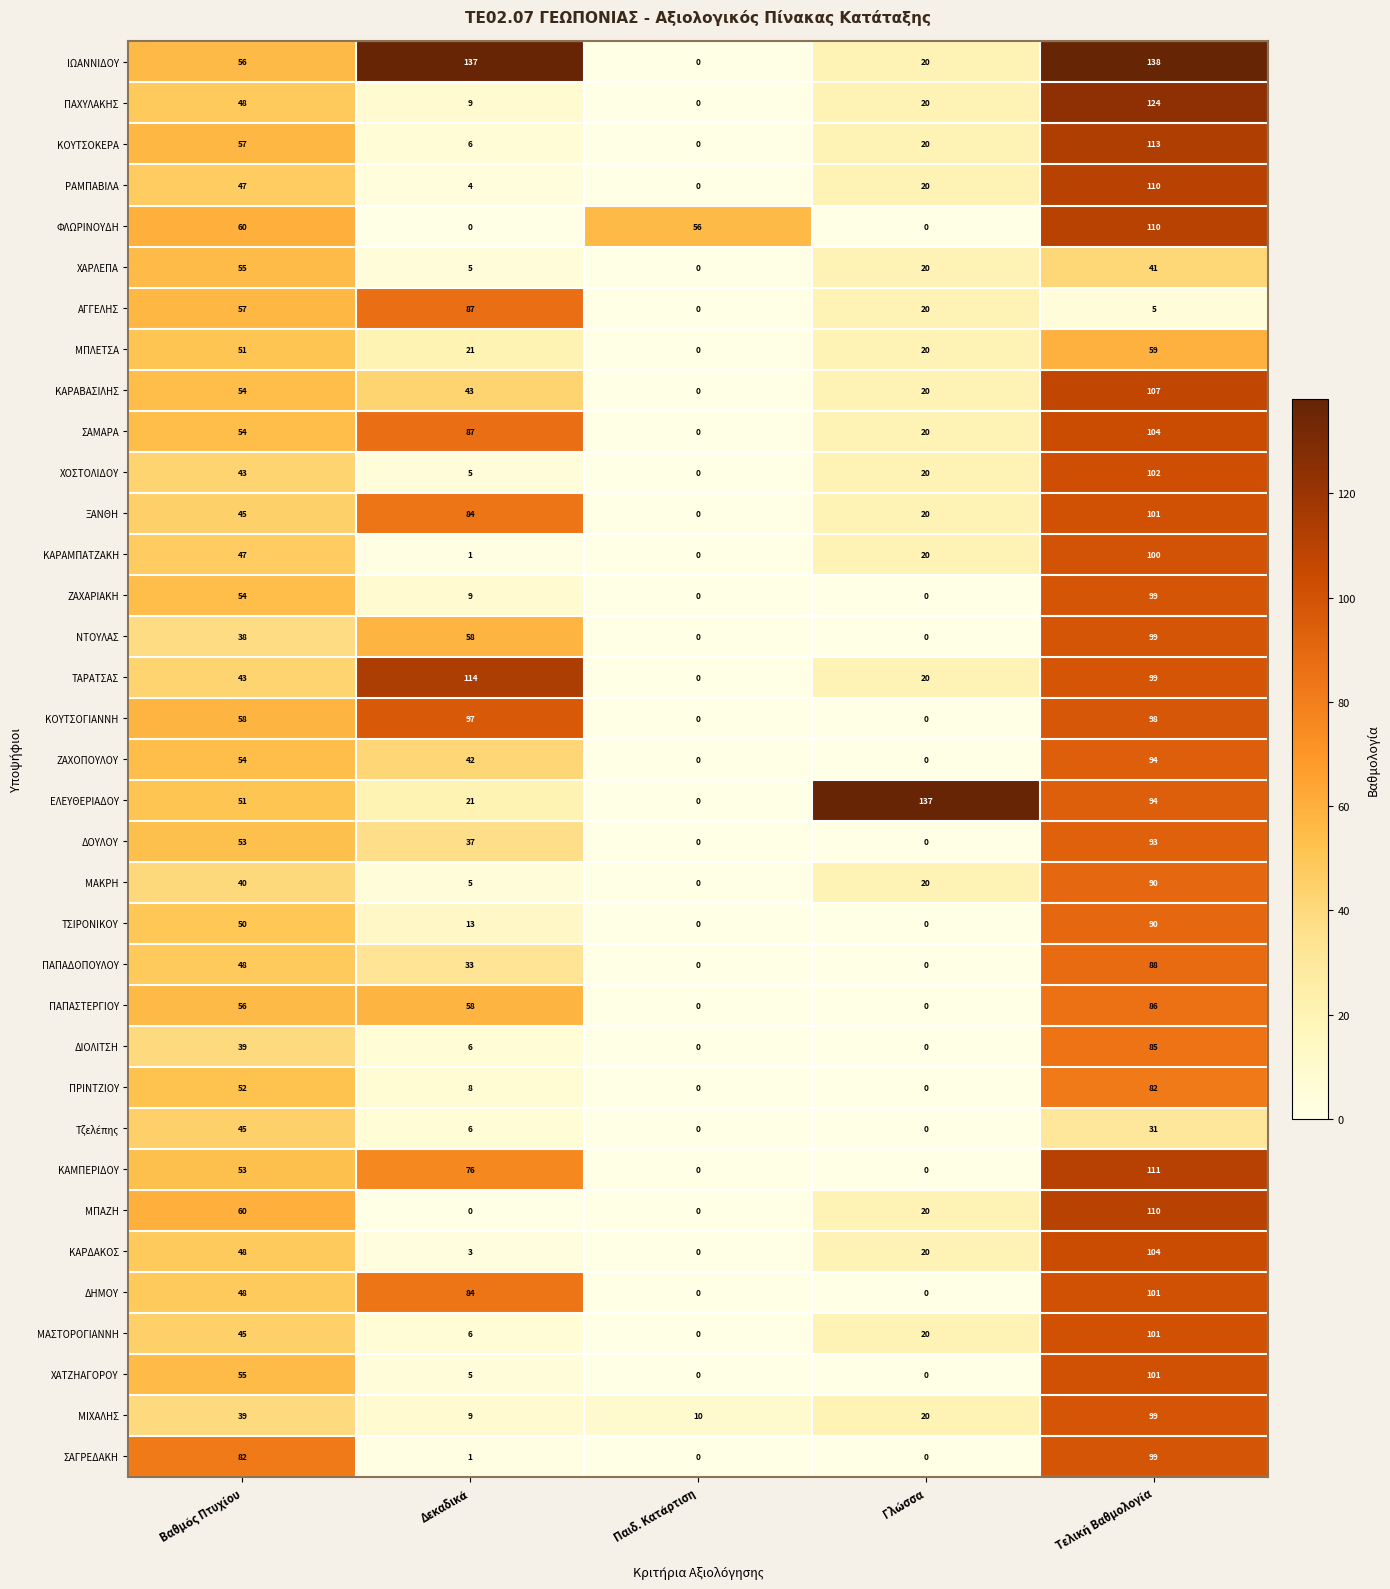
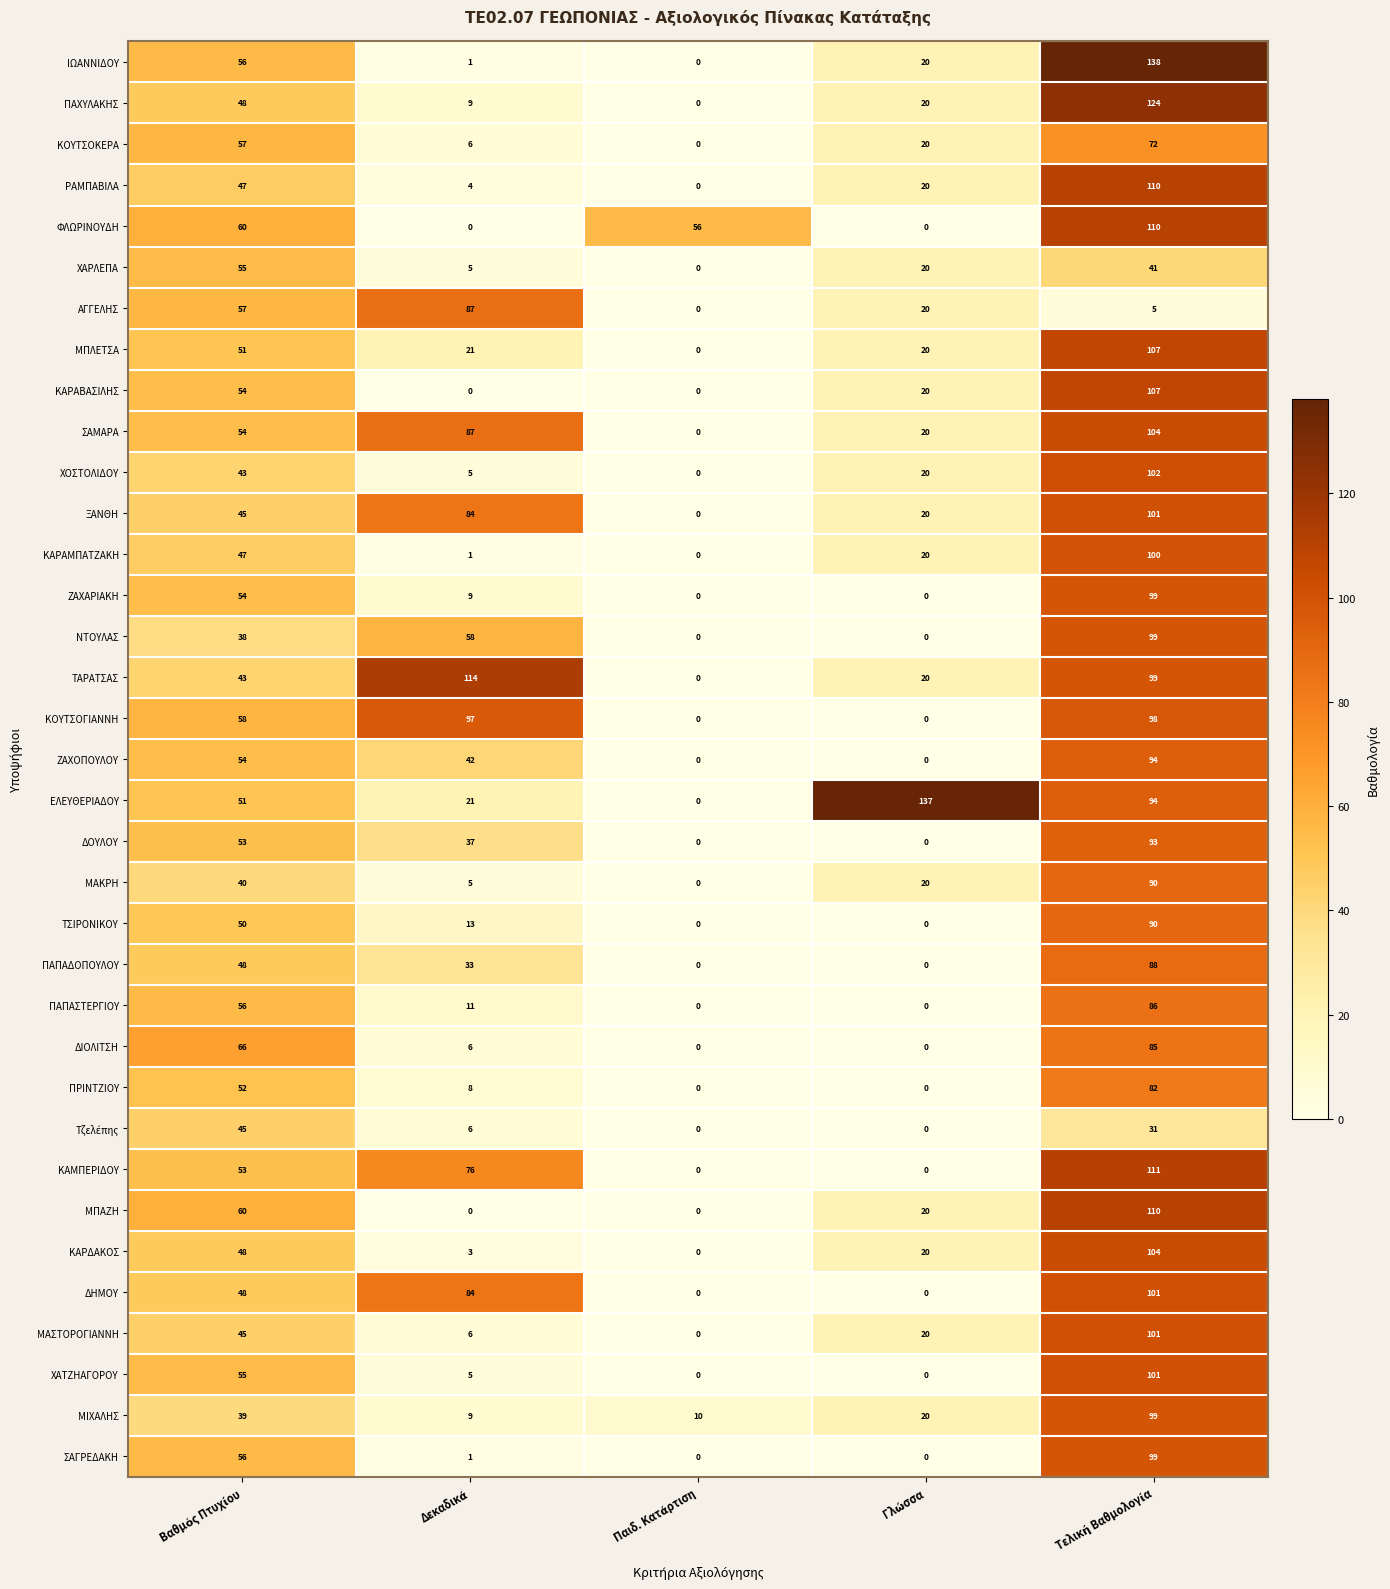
ΙΩΑΝΝΙΔΟΥ, Δεκαδικά: 137 -> 1
ΚΟΥΤΣΟΚΕΡΑ, Τελική Βαθμολογία: 113 -> 72
ΜΠΛΕΤΣΑ, Τελική Βαθμολογία: 59 -> 107
ΚΑΡΑΒΑΣΙΛΗΣ, Δεκαδικά: 43 -> 0
ΠΑΠΑΣΤΕΡΓΙΟΥ, Δεκαδικά: 58 -> 11
ΔΙΟΛΙΤΣΗ, Βαθμός Πτυχίου: 39 -> 66
ΣΑΓΡΕΔΑΚΗ, Βαθμός Πτυχίου: 82 -> 56
